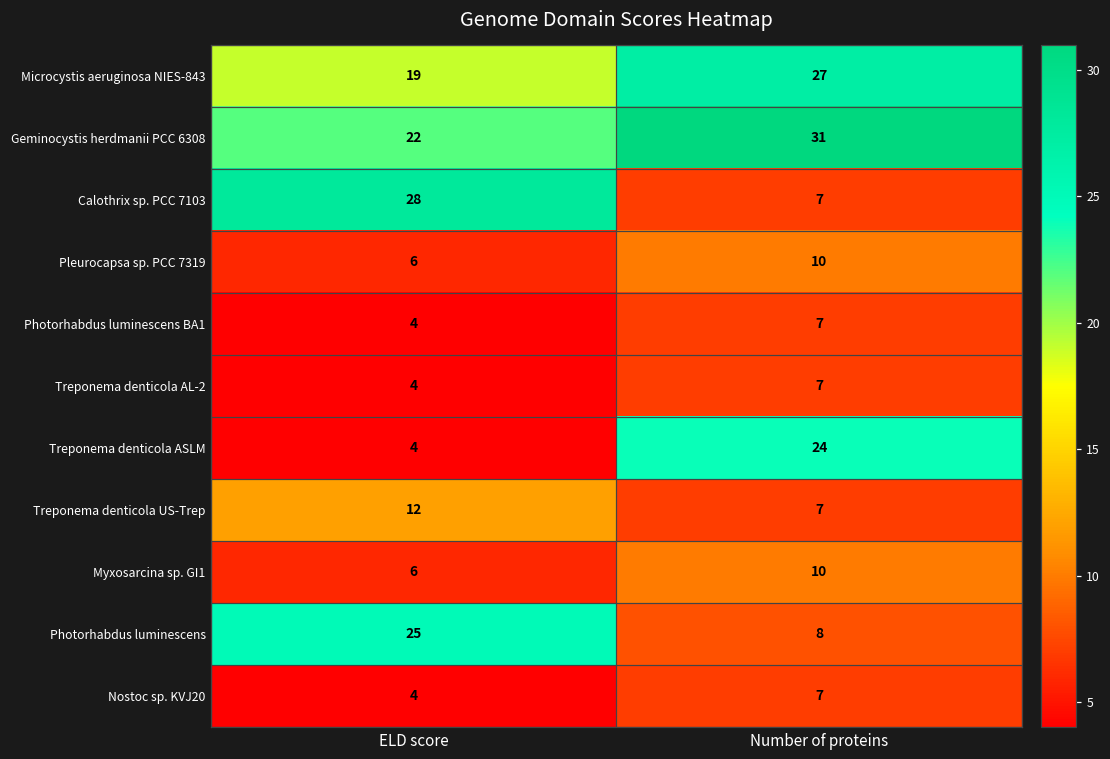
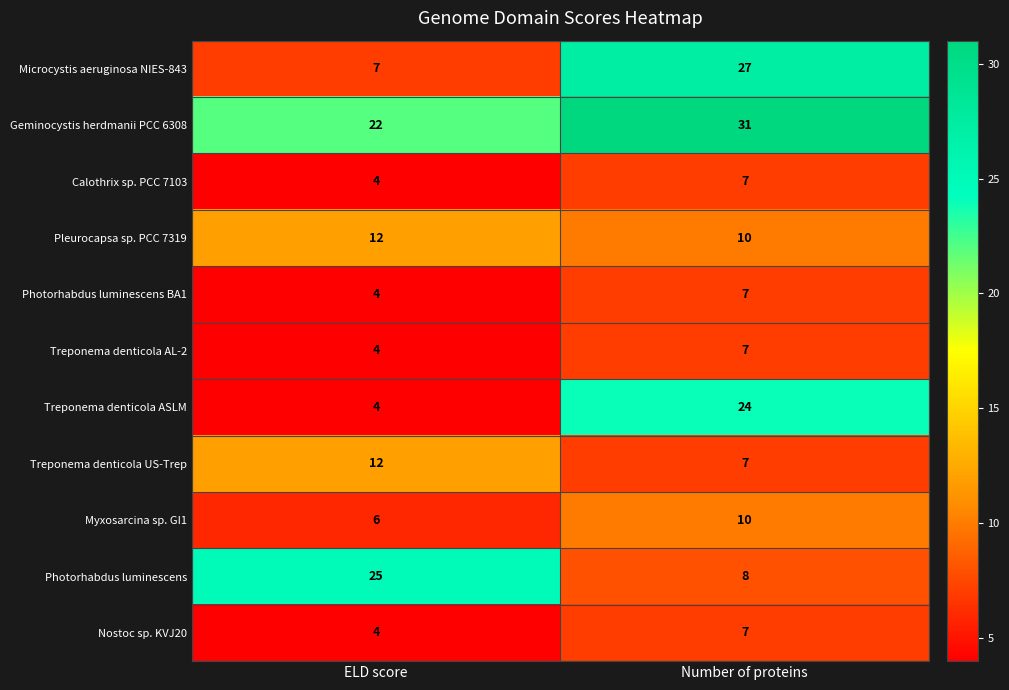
Microcystis aeruginosa NIES-843, ELD score: 19 -> 7
Calothrix sp. PCC 7103, ELD score: 28 -> 4
Pleurocapsa sp. PCC 7319, ELD score: 6 -> 12
